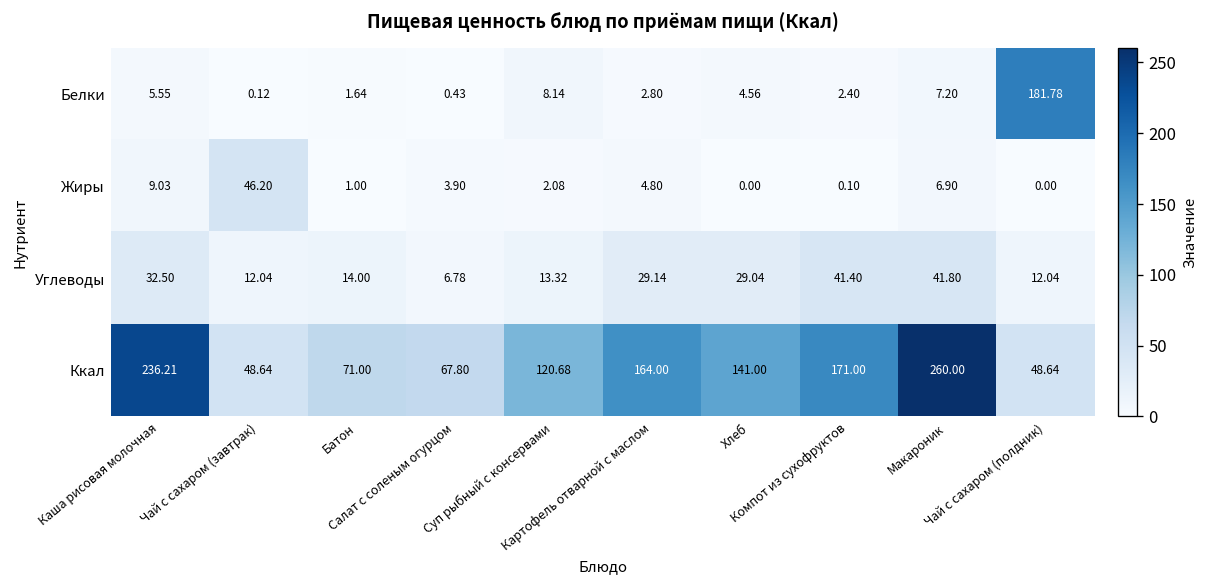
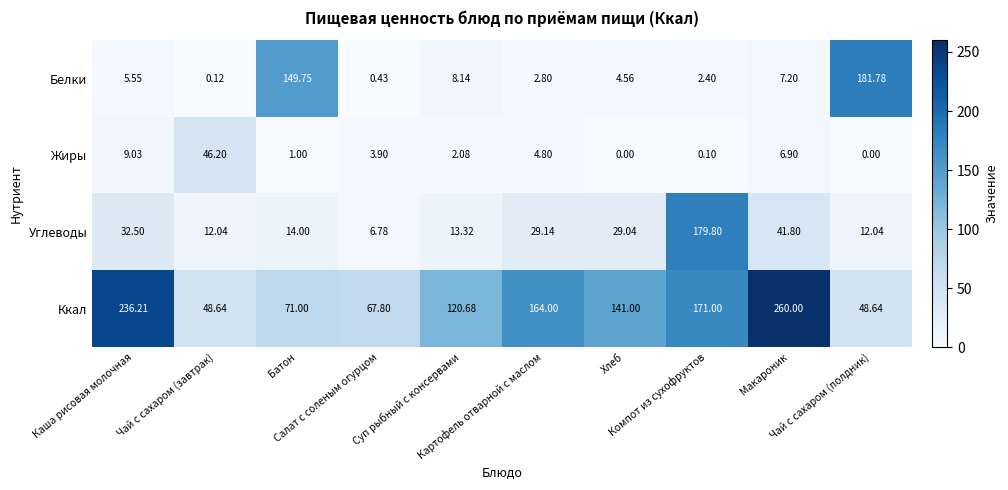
Белки, Батон: 1.64 -> 149.75
Углеводы, Компот из сухофруктов: 41.40 -> 179.80
